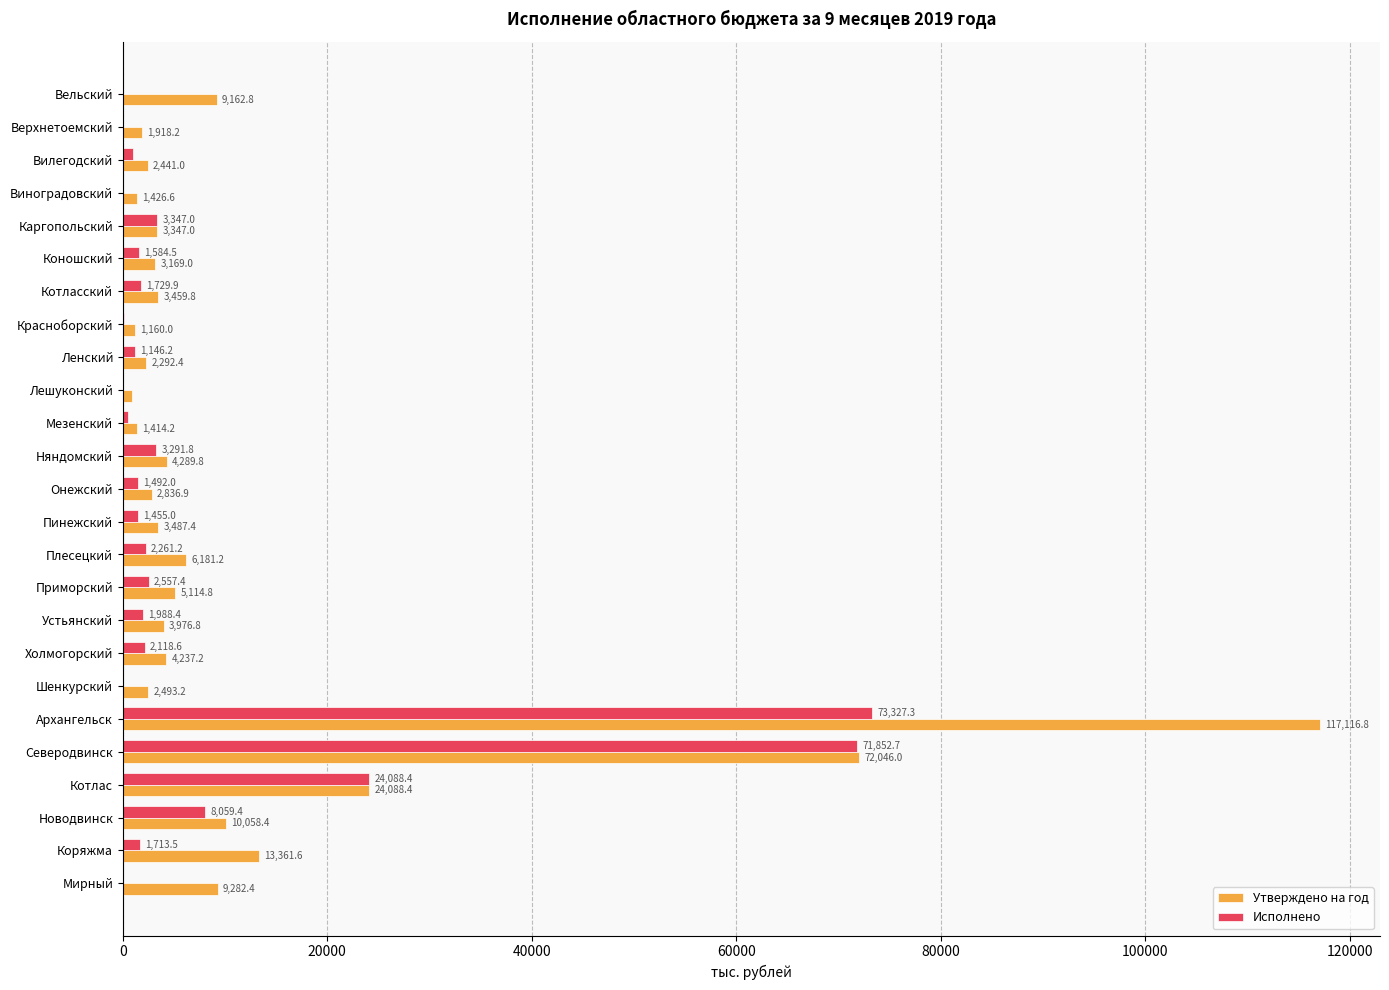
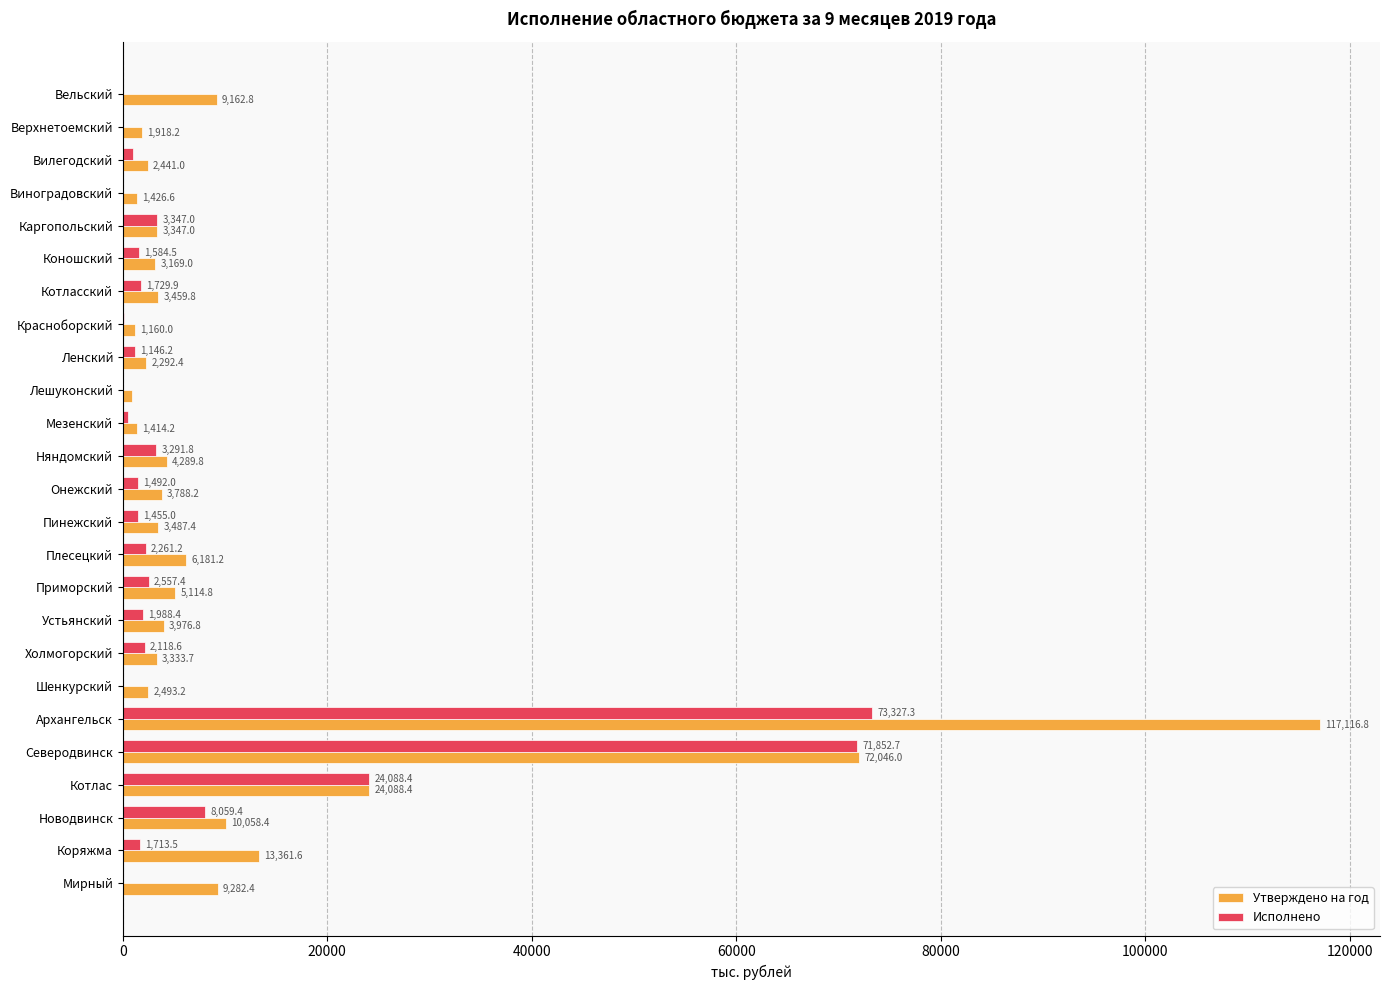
Утверждено на год, Онежский: 2,836.9 -> 3,788.2
Утверждено на год, Холмогорский: 4,237.2 -> 3,333.7
